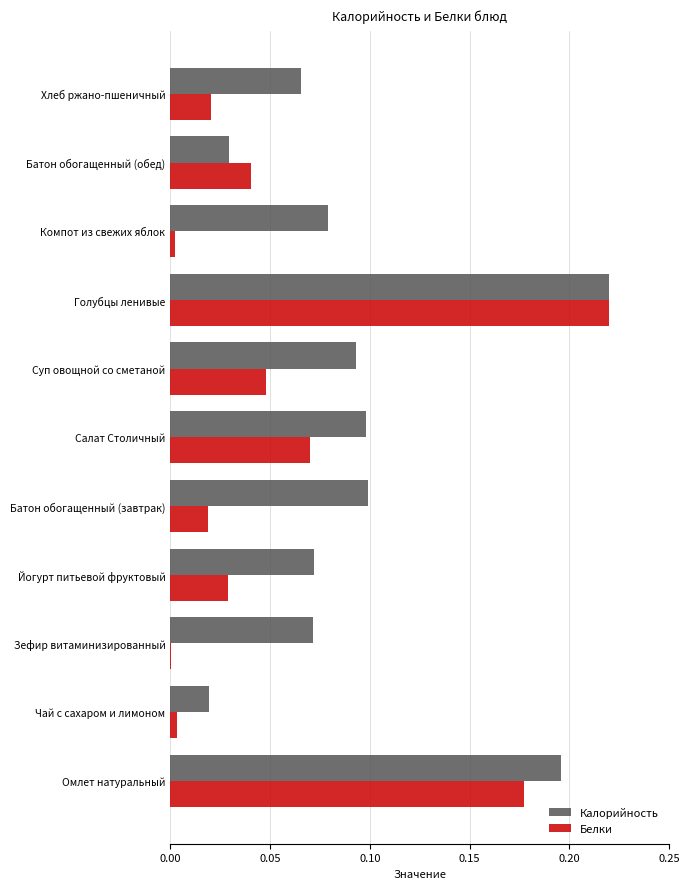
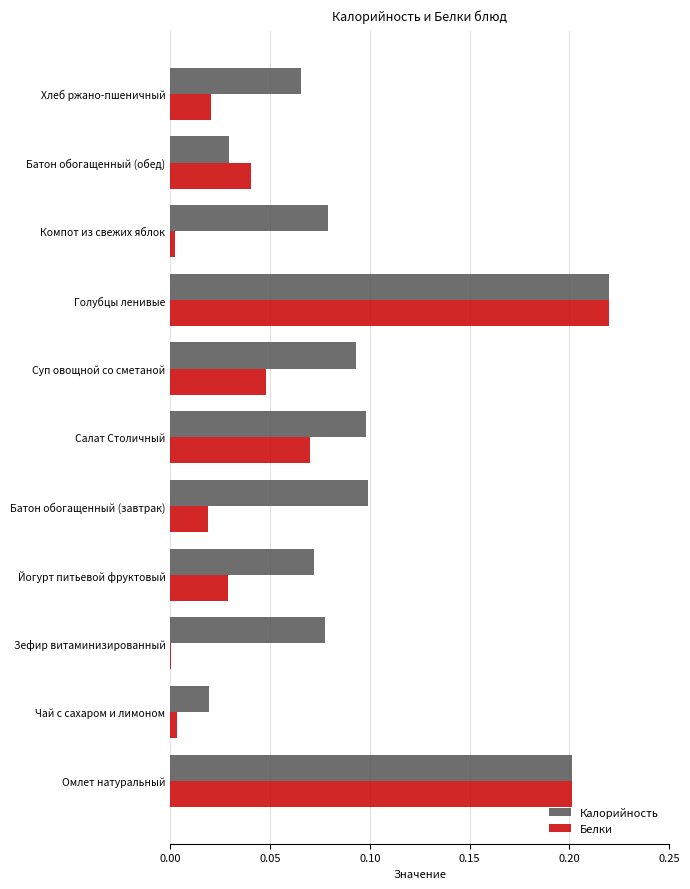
Калорийность, Зефир витаминизированный: 0.071 -> 0.078
Калорийность, Омлет натуральный: 0.196 -> 0.202
Белки, Омлет натуральный: 0.177 -> 0.201
